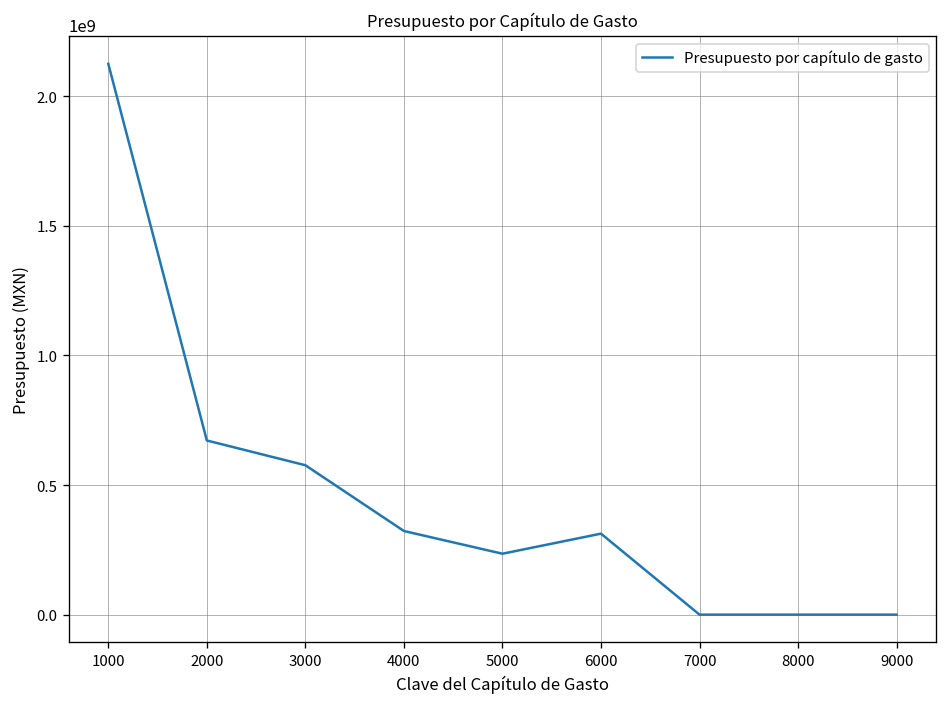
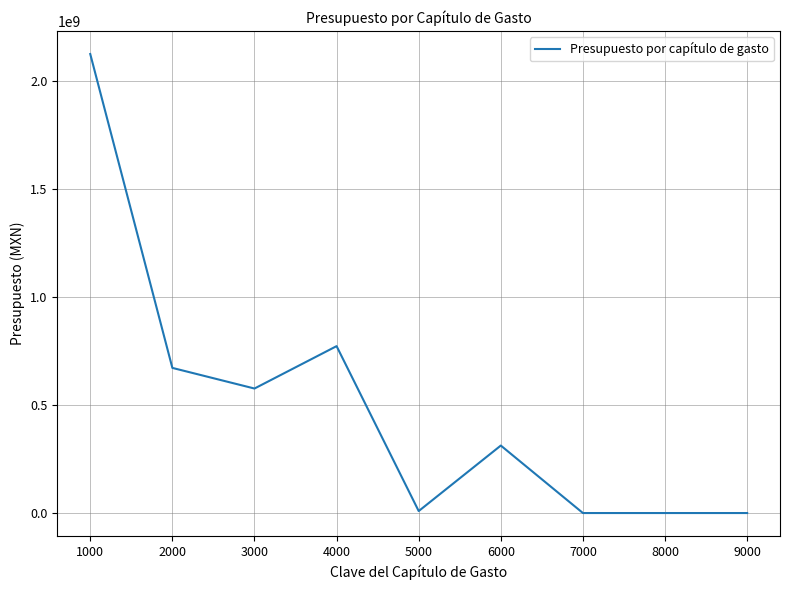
4000: 320000000 -> 770000000
5000: 240000000 -> 10000000
